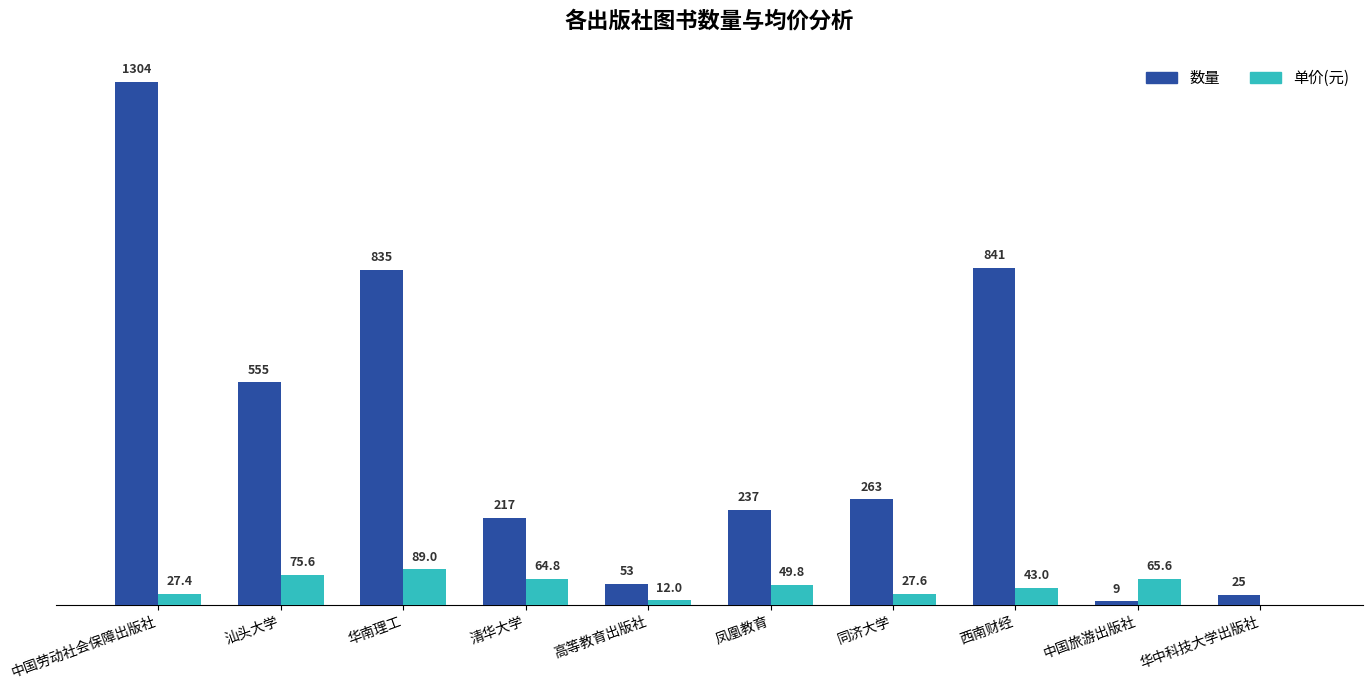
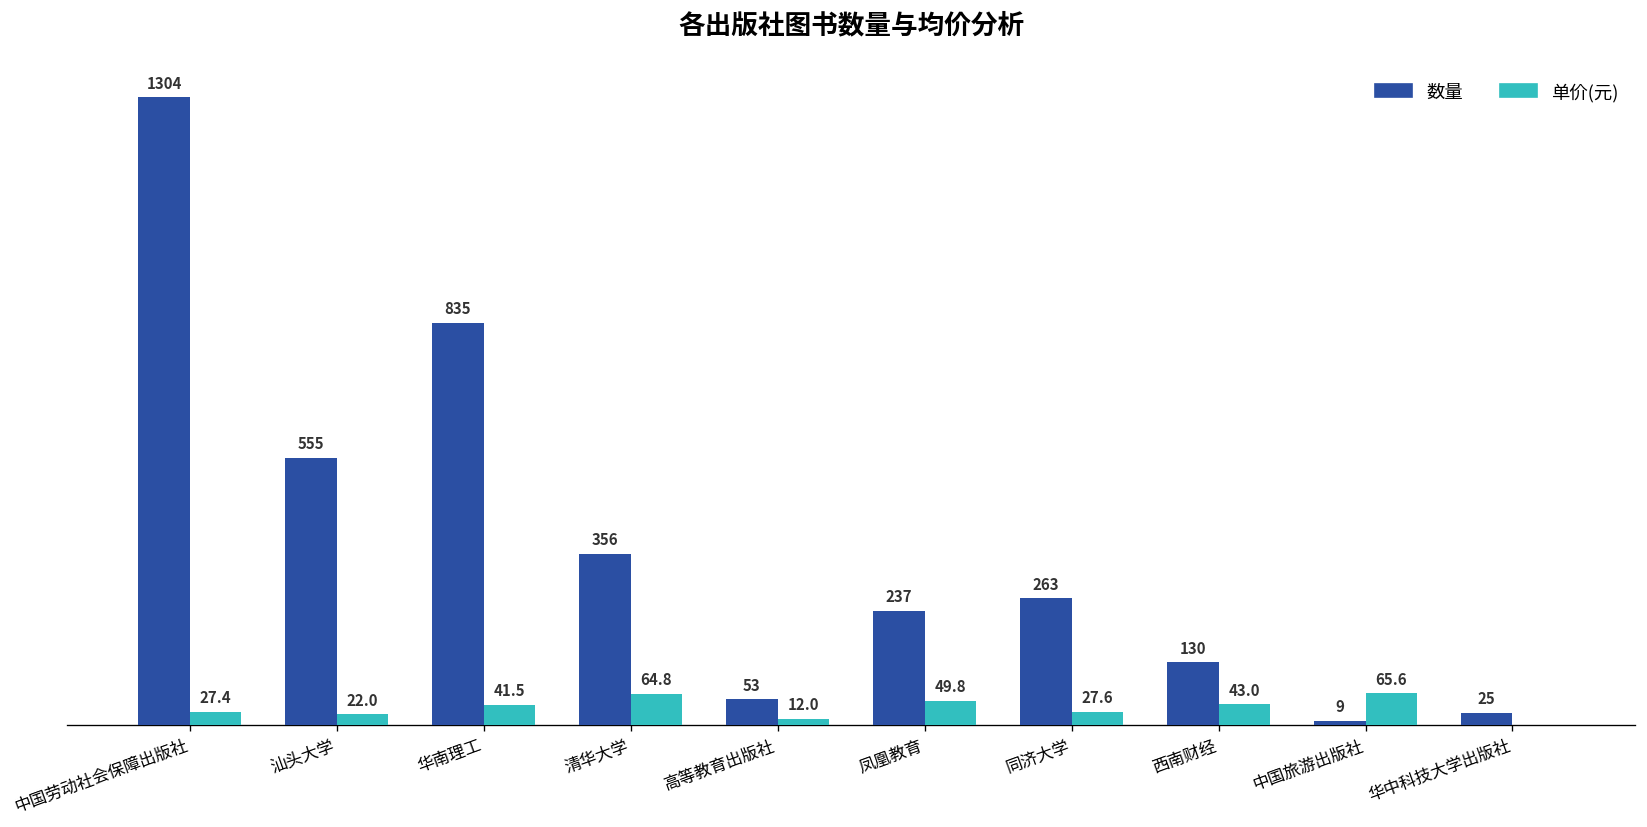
单价(元), 汕头大学: 75.6 -> 22.0
单价(元), 华南理工: 89.0 -> 41.5
数量, 清华大学: 217 -> 356
数量, 西南财经: 841 -> 130
